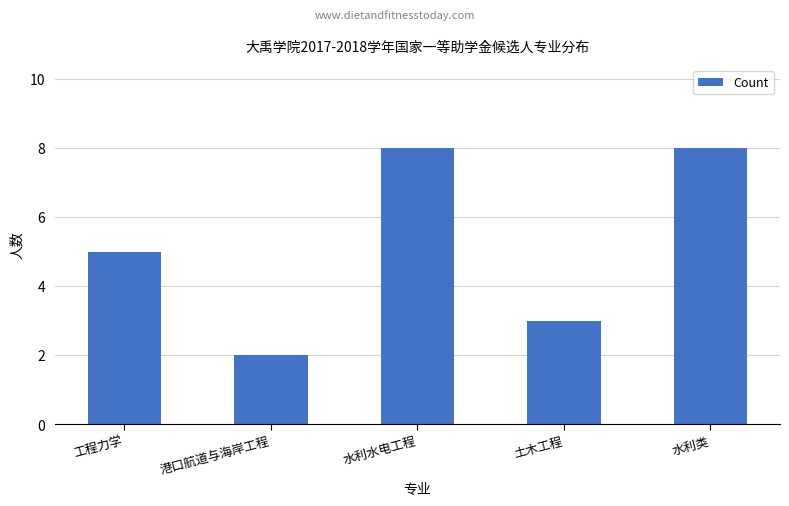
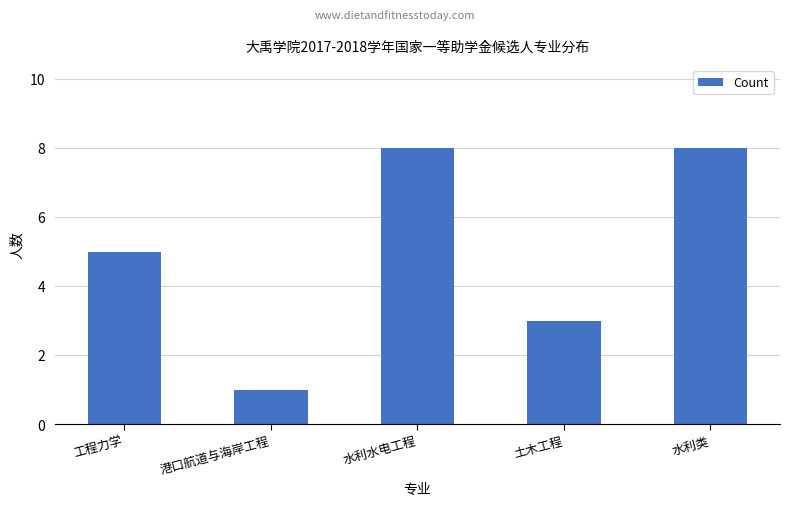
港口航道与海岸工程: 2 -> 1
